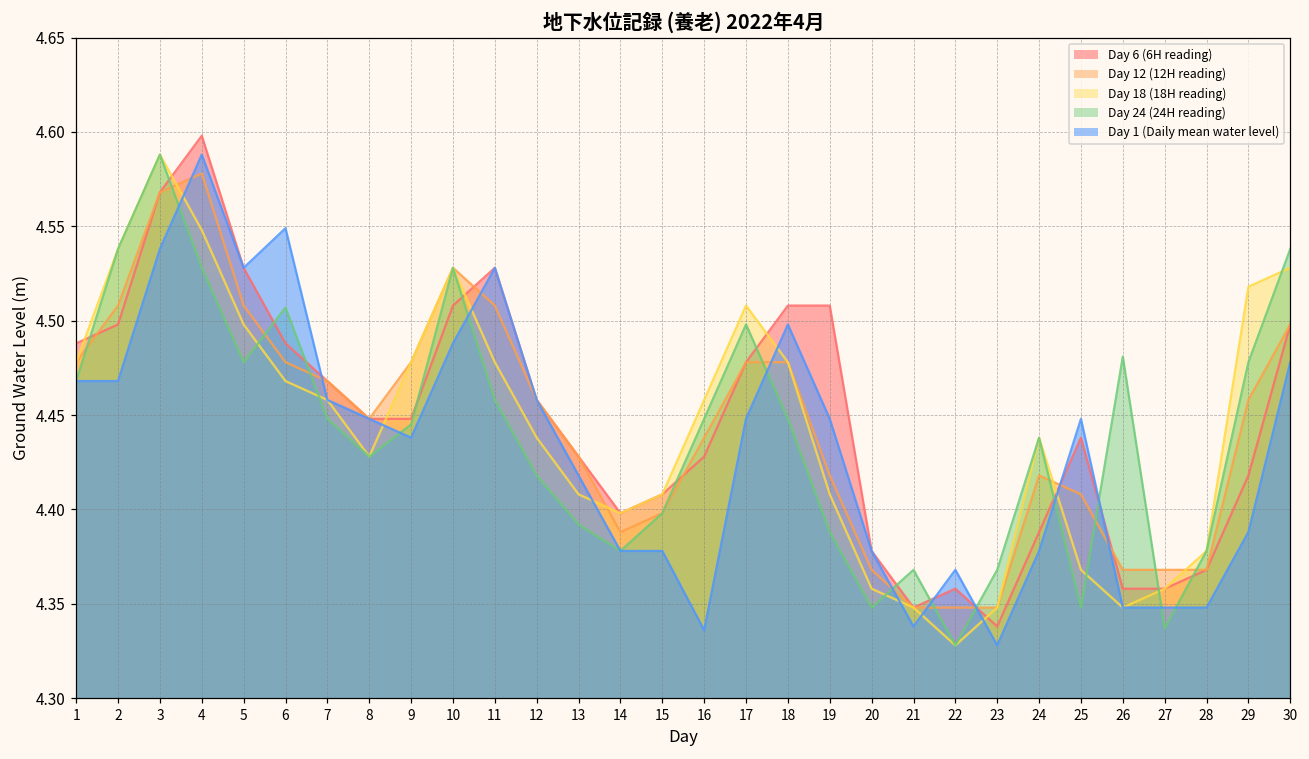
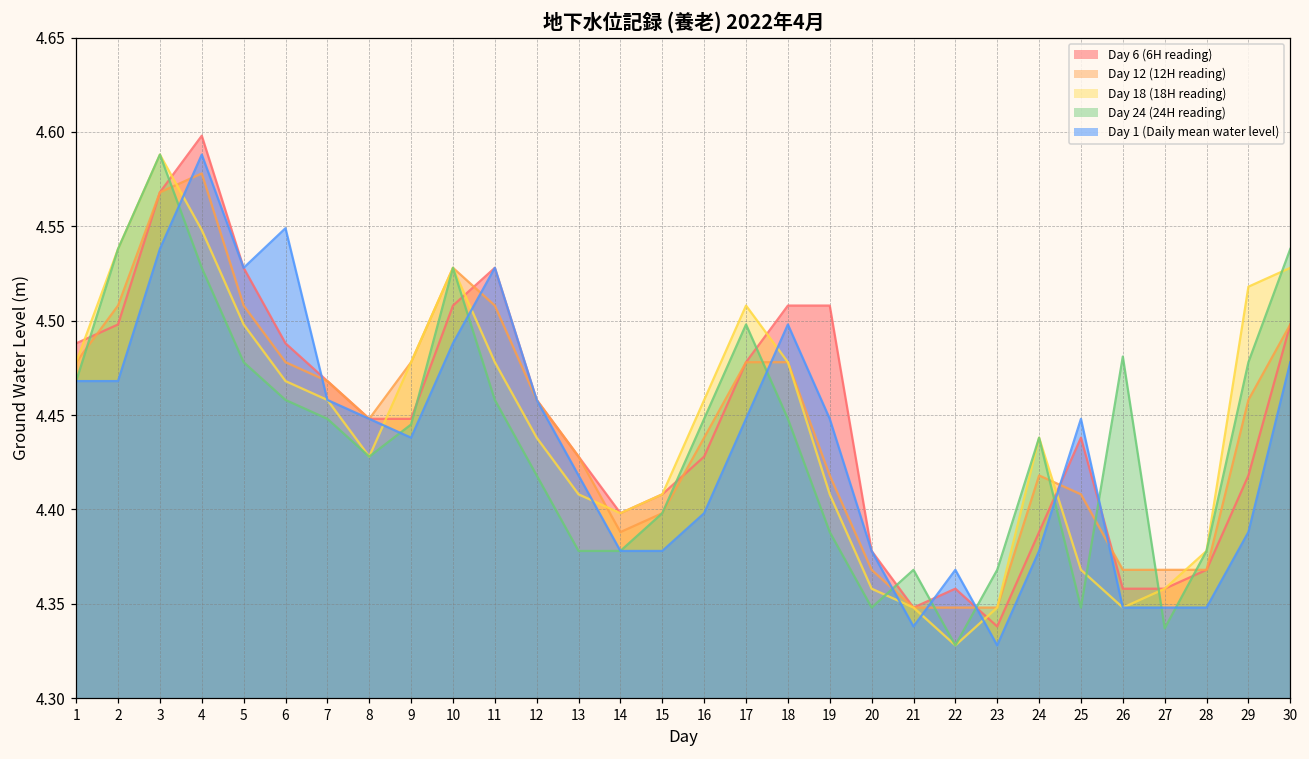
Day 24 (24H reading), 6: 4.507 -> 4.458
Day 24 (24H reading), 13: 4.392 -> 4.378
Day 1 (Daily mean water level), 16: 4.336 -> 4.398
